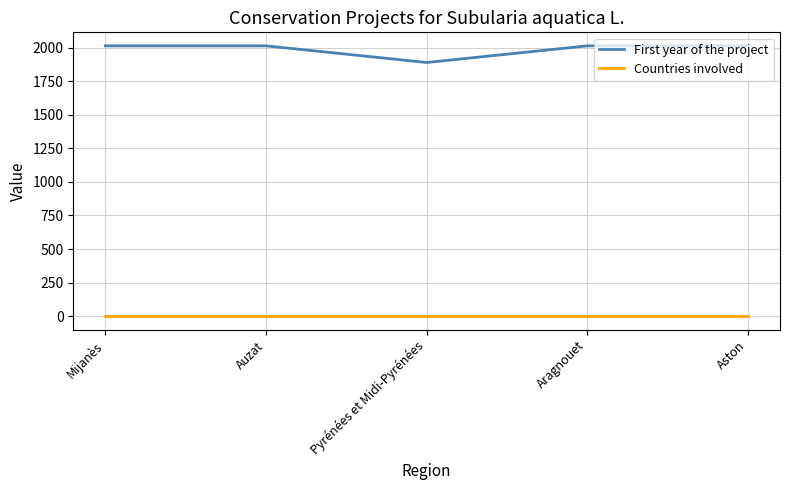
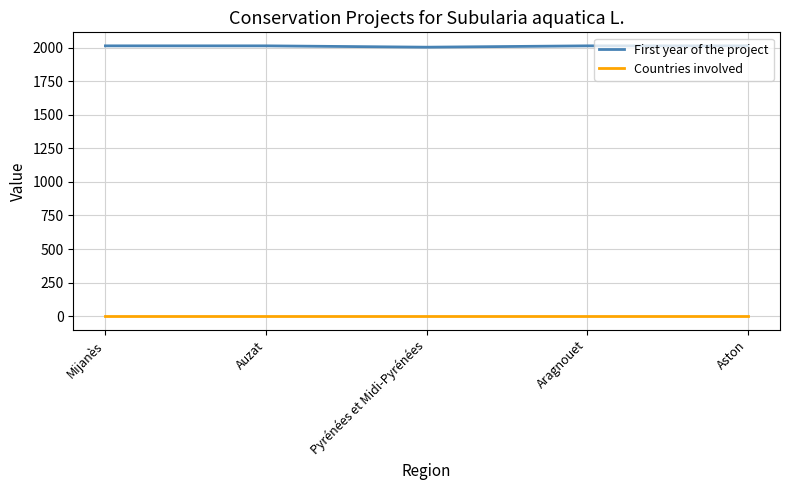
First year of the project, Pyrénées et Midi-Pyrénées: 1890 -> 2000
